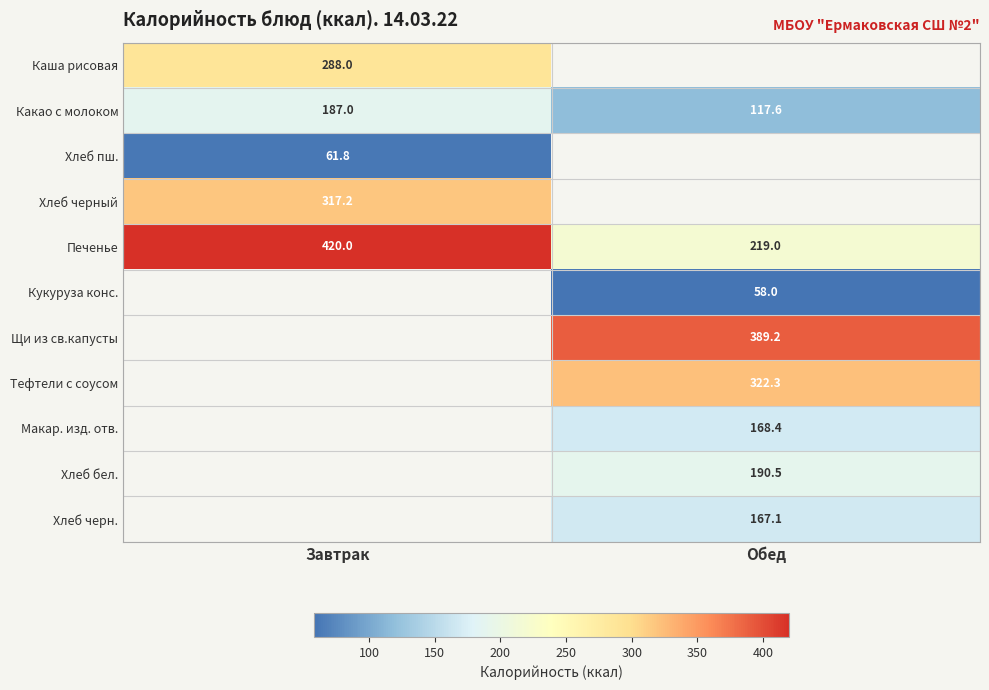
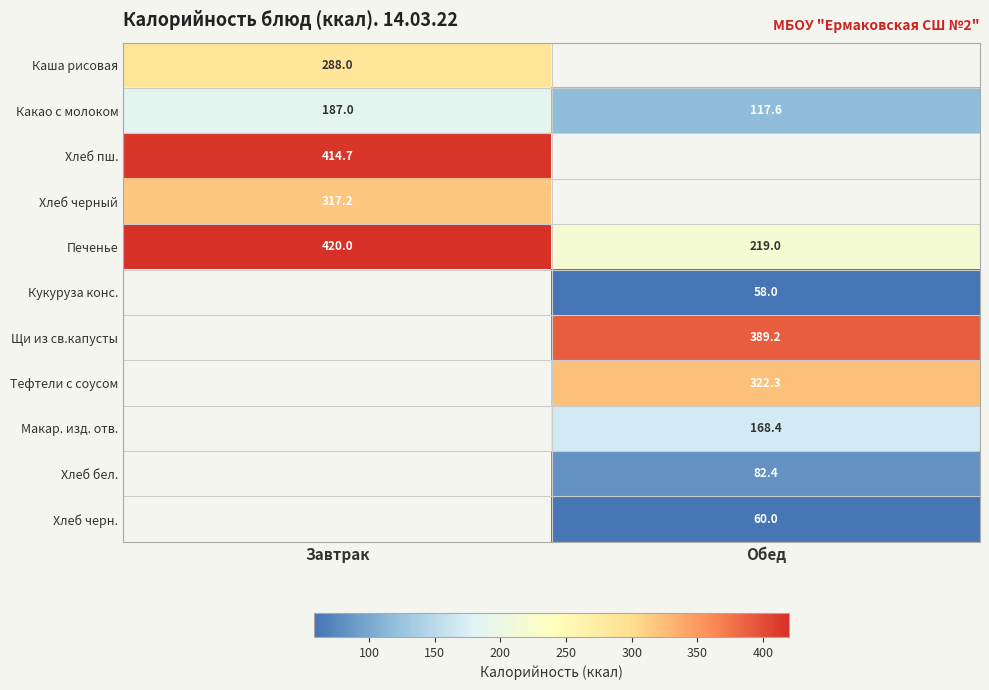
Хлеб пш., Завтрак: 61.8 -> 414.7
Хлеб бел., Обед: 190.5 -> 82.4
Хлеб черн., Обед: 167.1 -> 60.0
